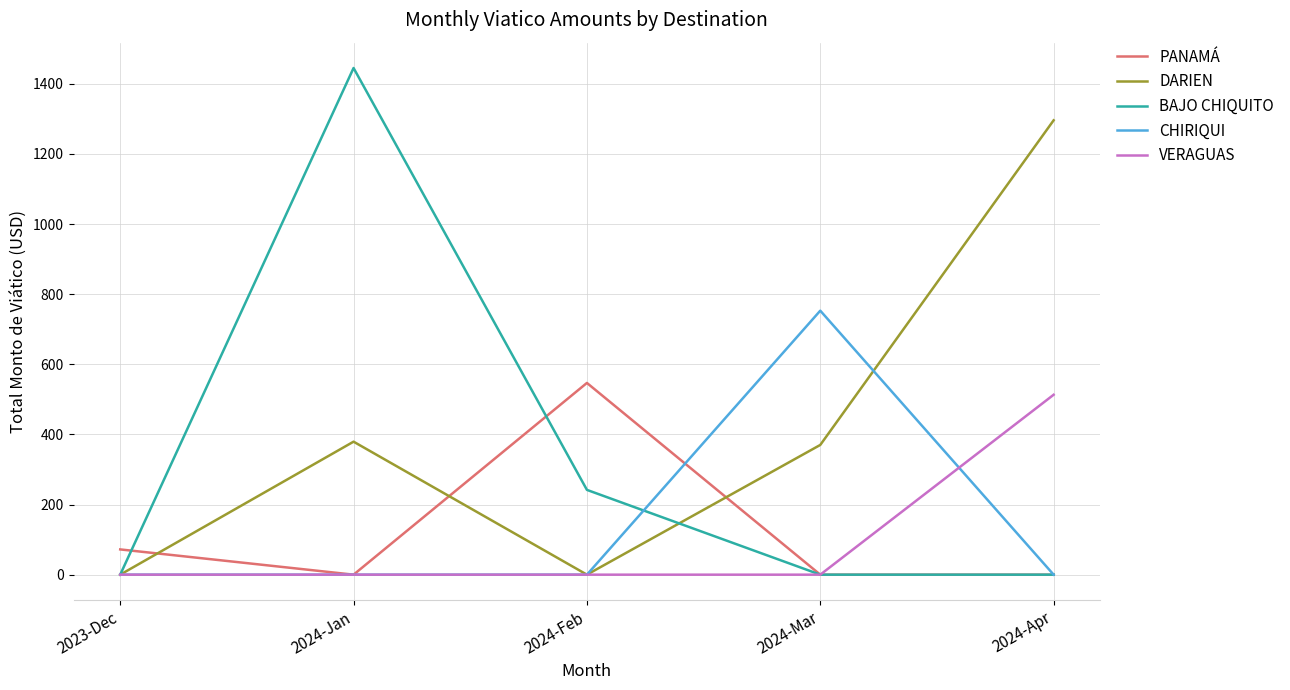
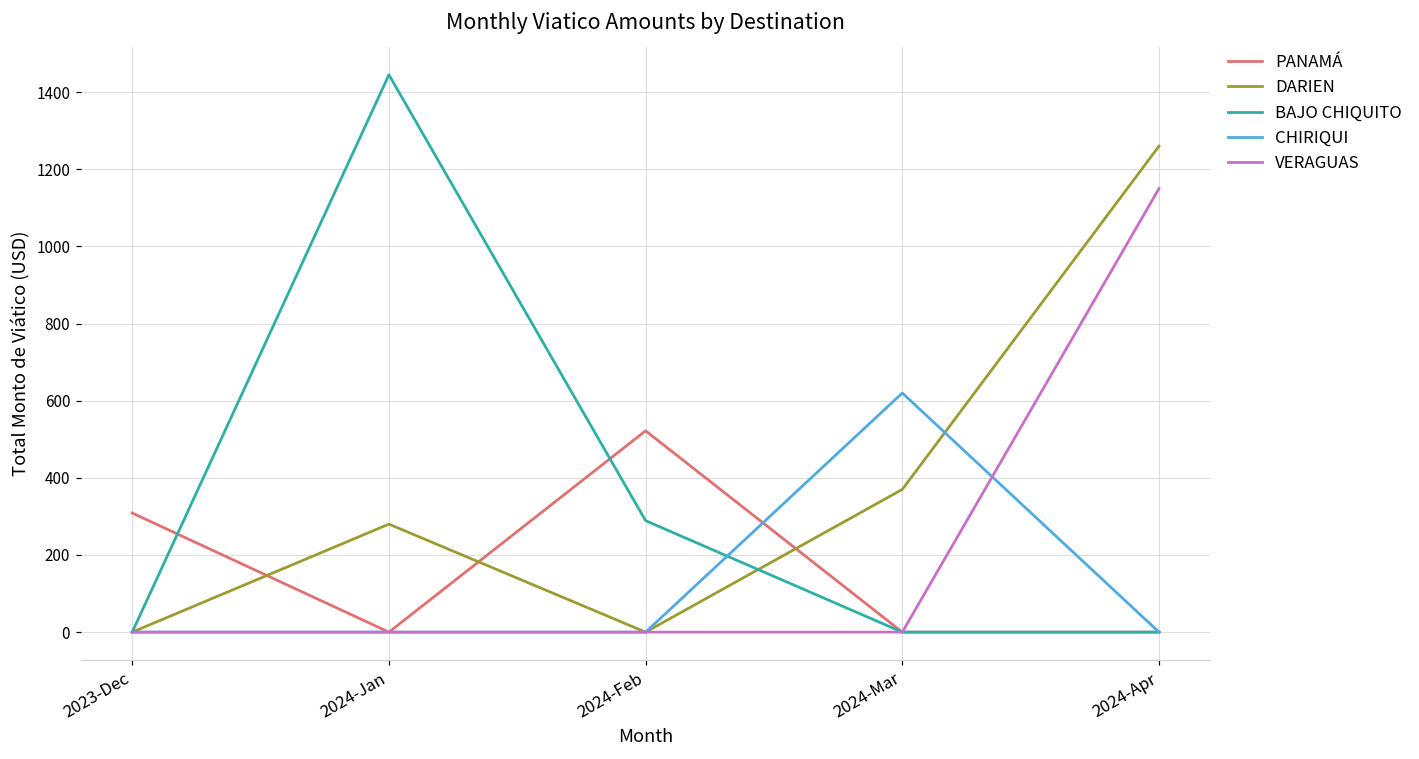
PANAMÁ, 2023-Dec: 70 -> 310
DARIEN, 2024-Jan: 380 -> 280
PANAMÁ, 2024-Feb: 550 -> 520
BAJO CHIQUITO, 2024-Feb: 240 -> 290
CHIRIQUI, 2024-Mar: 750 -> 620
DARIEN, 2024-Apr: 1300 -> 1260
VERAGUAS, 2024-Apr: 510 -> 1150
